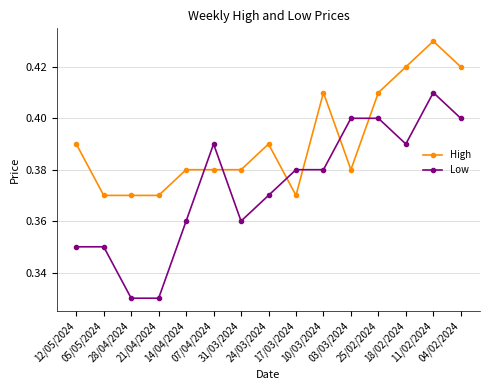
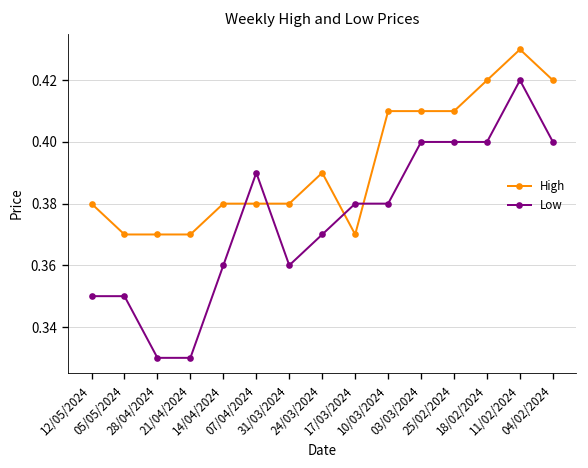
High, 12/05/2024: 0.39 -> 0.38
High, 03/03/2024: 0.38 -> 0.41
Low, 18/02/2024: 0.39 -> 0.40
Low, 11/02/2024: 0.41 -> 0.42
